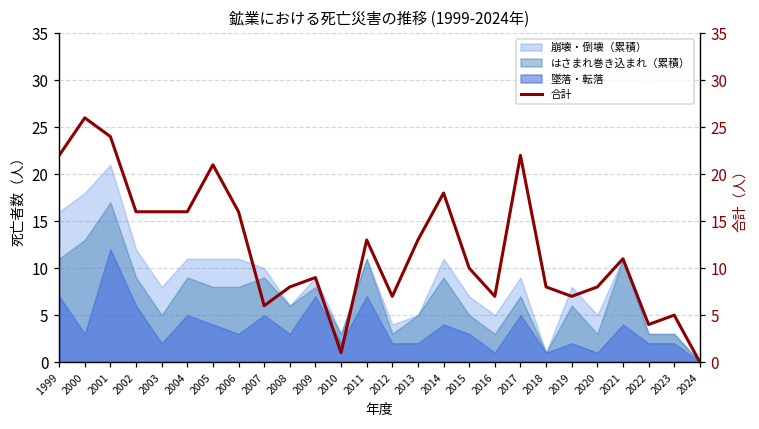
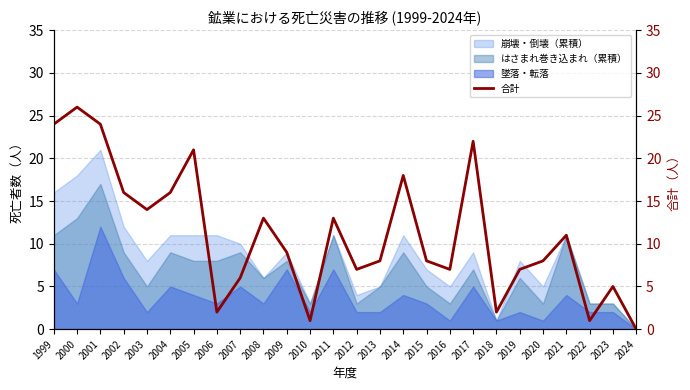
合計, 1999: 22 -> 24
合計, 2003: 16 -> 14
合計, 2006: 16 -> 2
合計, 2008: 8 -> 13
合計, 2013: 13 -> 8
合計, 2015: 10 -> 8
合計, 2018: 8 -> 2
合計, 2022: 4 -> 1
